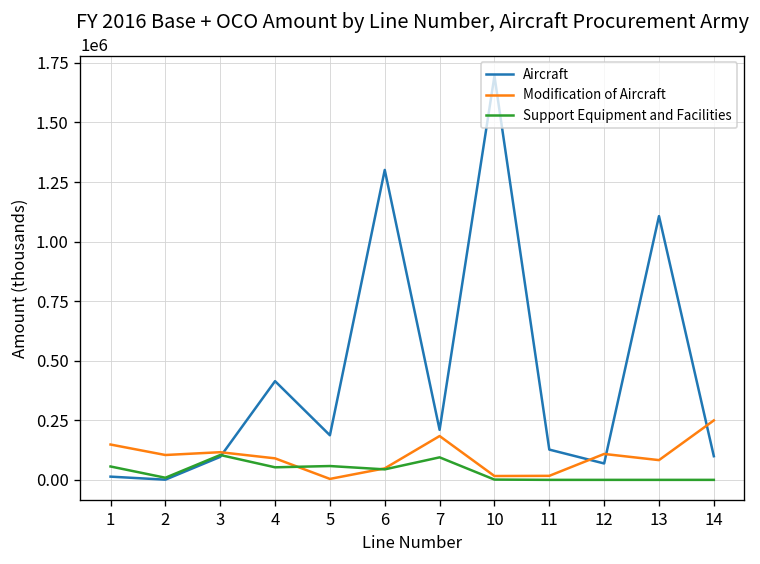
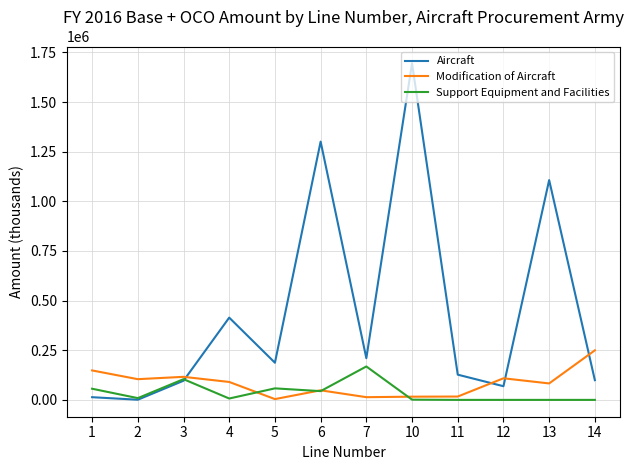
Support Equipment and Facilities, 4: 50000 -> 10000
Modification of Aircraft, 7: 180000 -> 10000
Support Equipment and Facilities, 7: 90000 -> 170000
